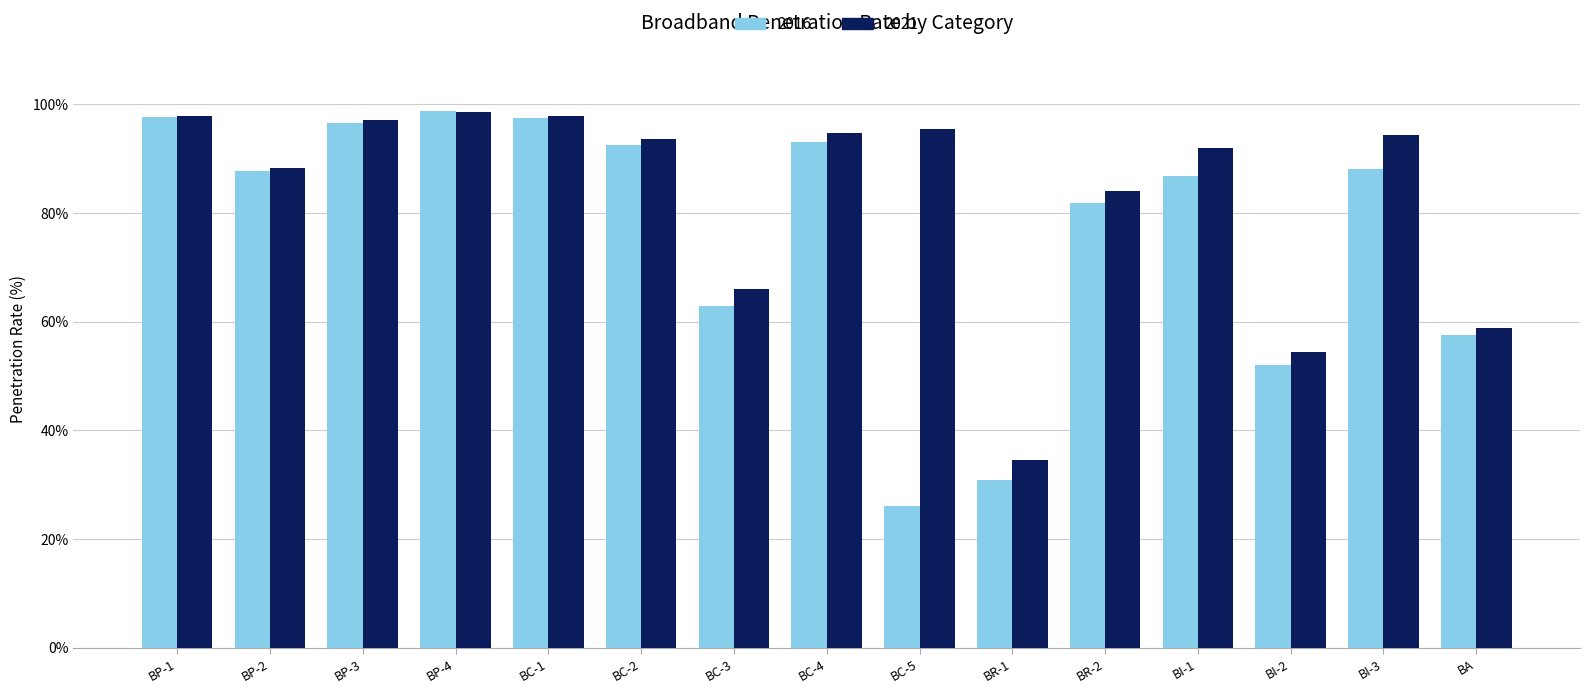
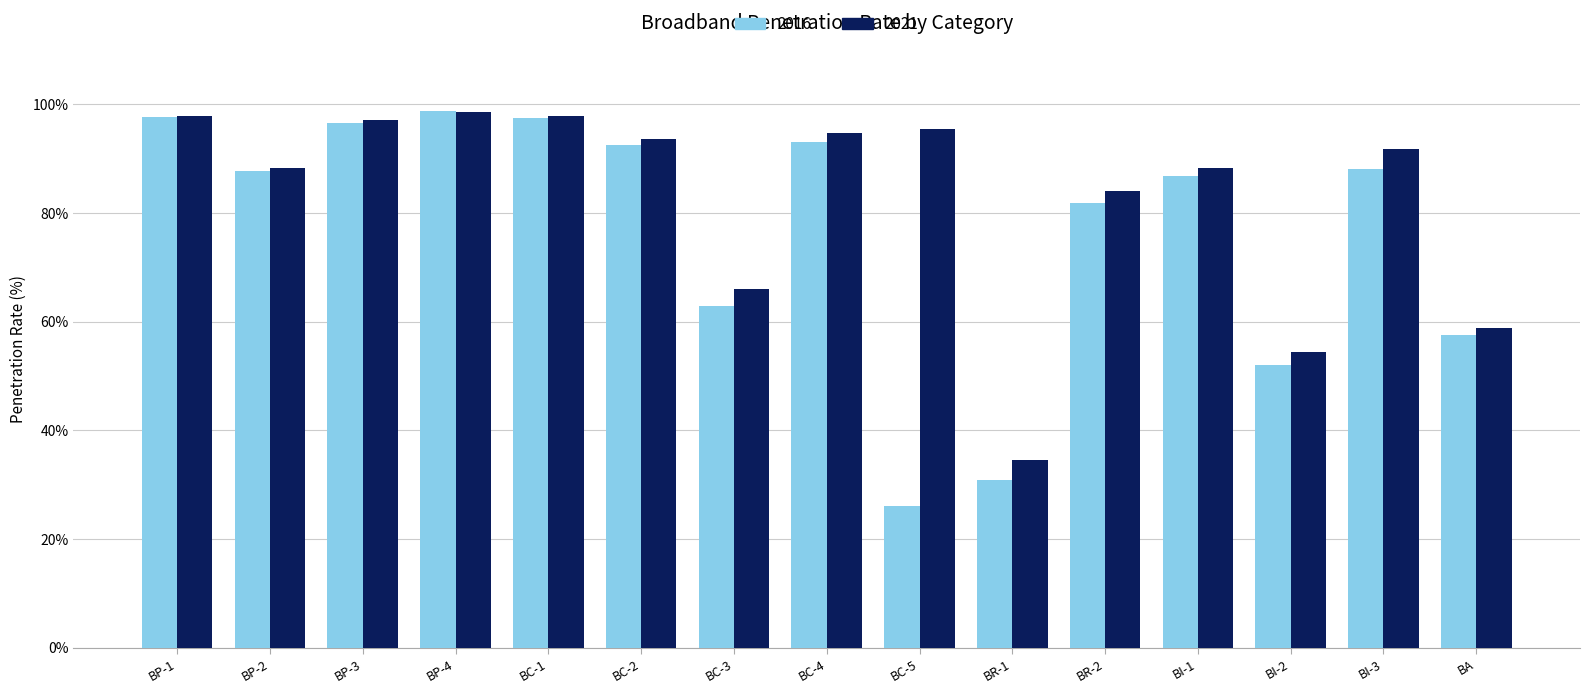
2021, BI-1: 92% -> 88%
2021, BI-3: 94% -> 92%
